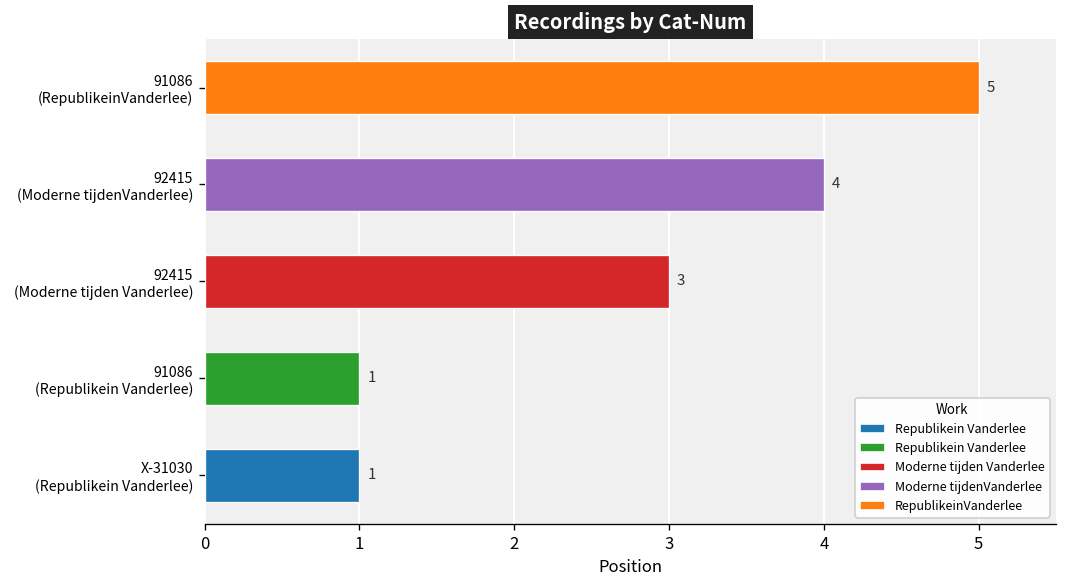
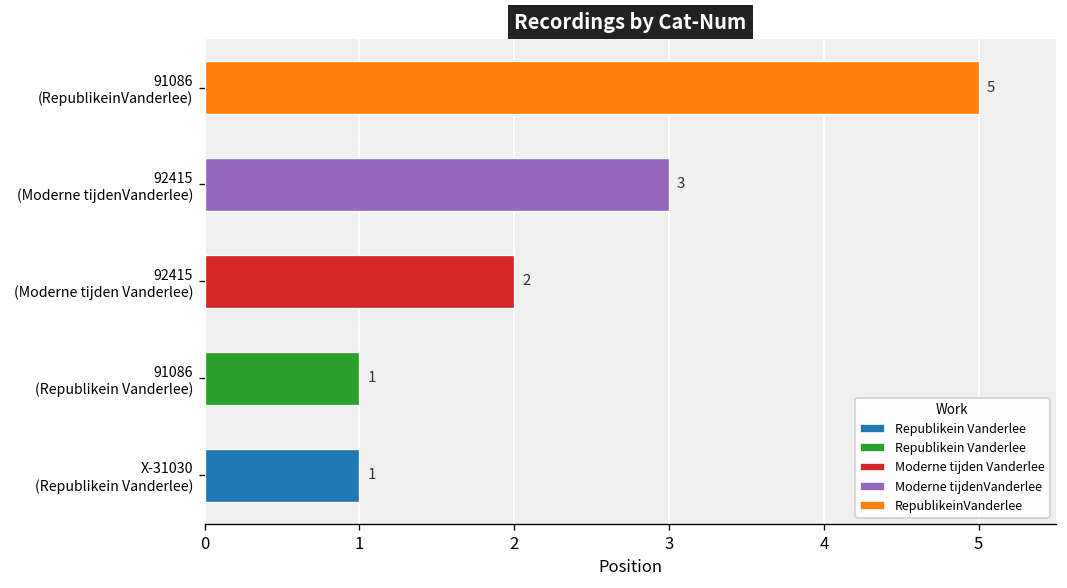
92415 (Moderne tijdenVanderlee): 4 -> 3
92415 (Moderne tijden Vanderlee): 3 -> 2
